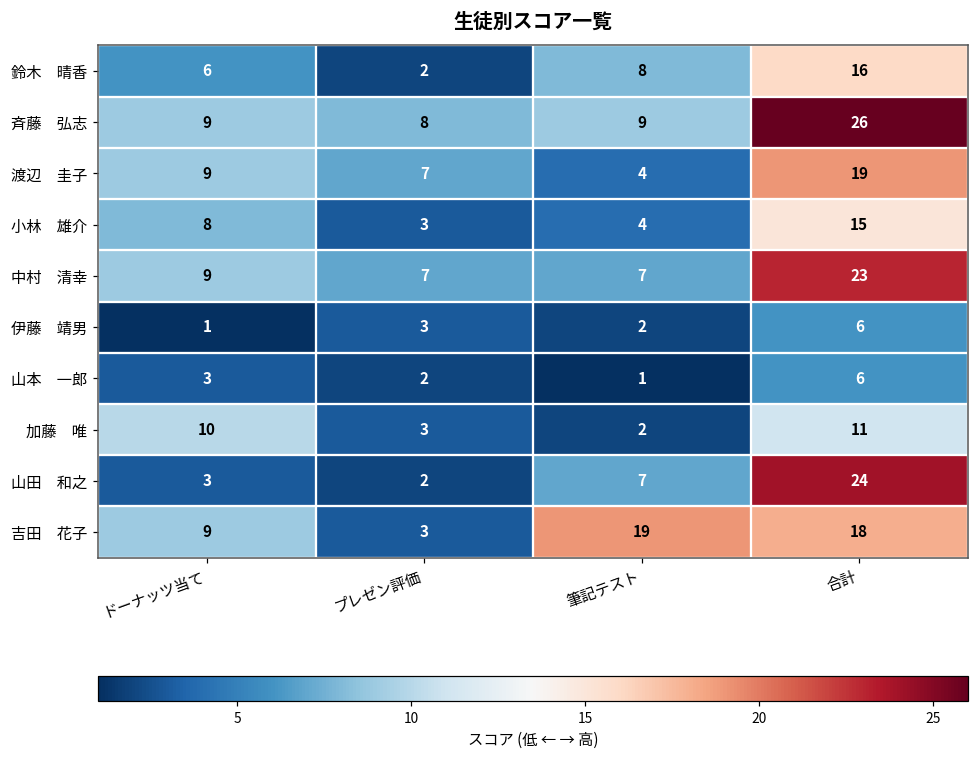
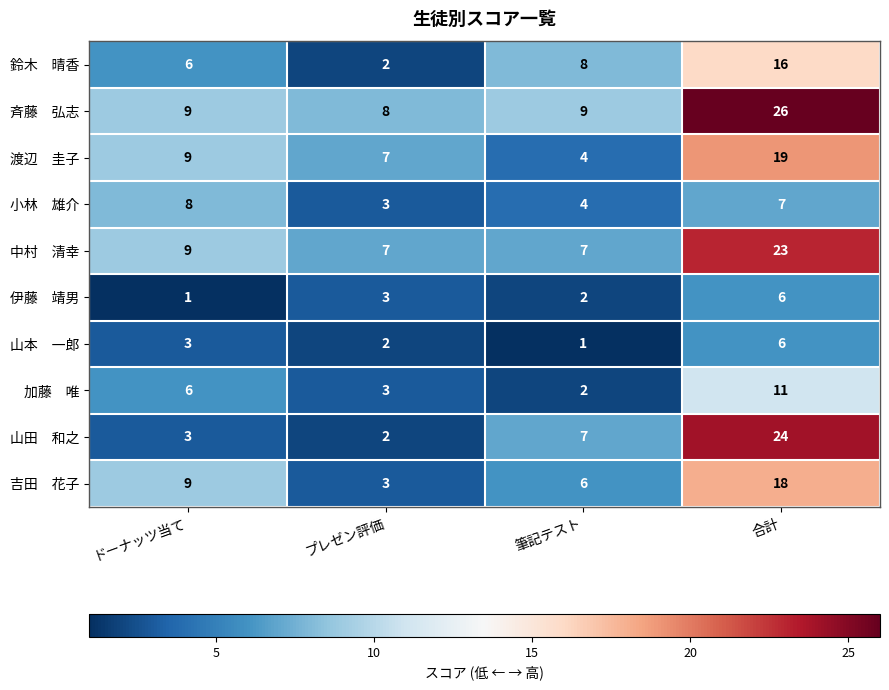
小林 雄介, 合計: 15 -> 7
加藤 唯, ドーナッツ当て: 10 -> 6
吉田 花子, 筆記テスト: 19 -> 6
